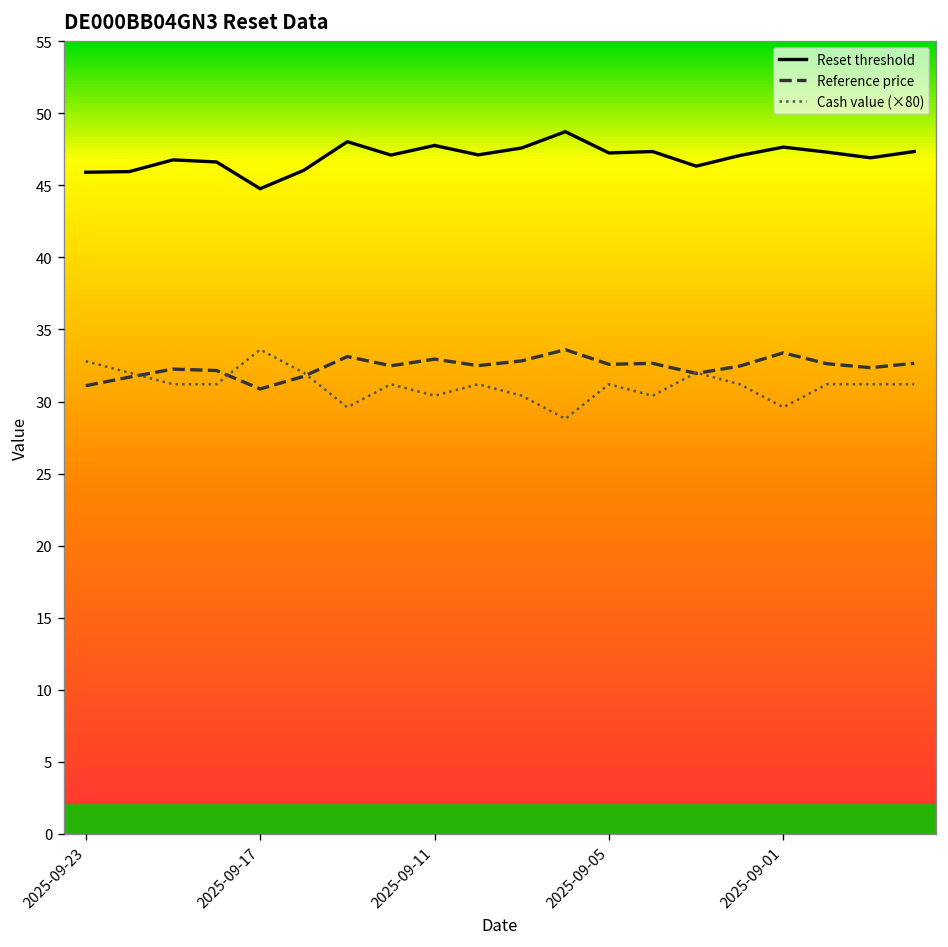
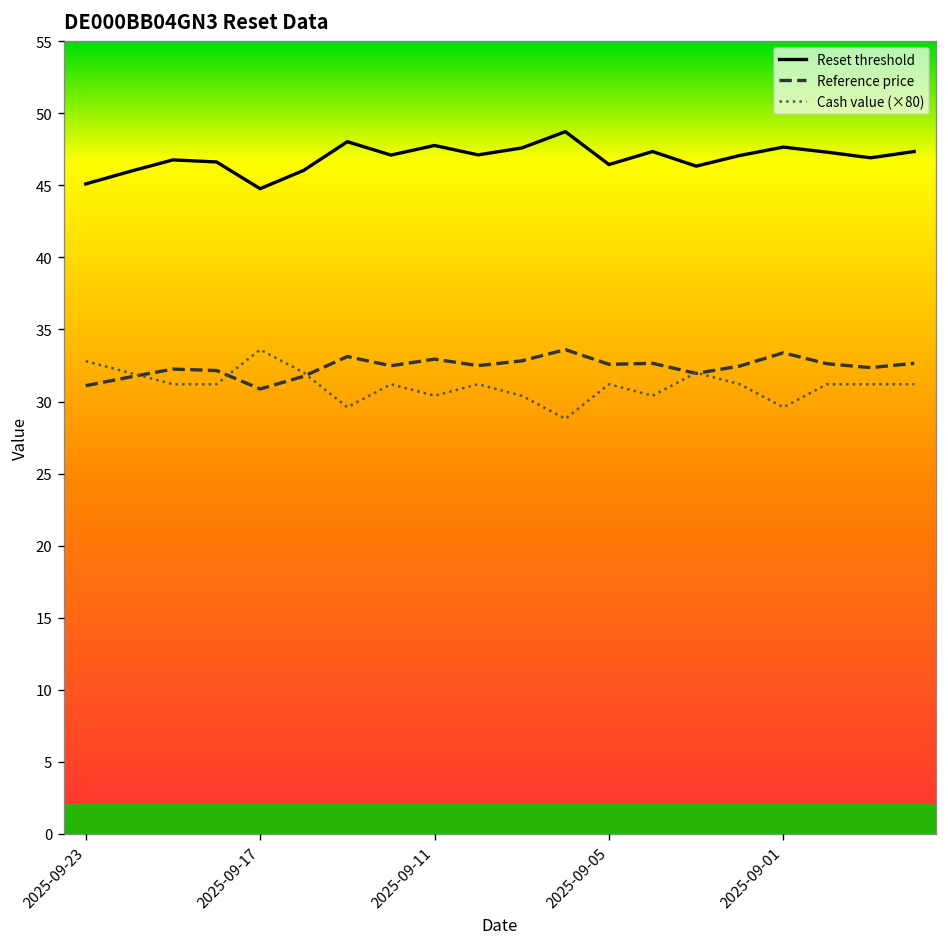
Reset threshold, 2025-09-23: 45.9 -> 45.1
Reset threshold, 2025-09-05: 47.2 -> 46.4
